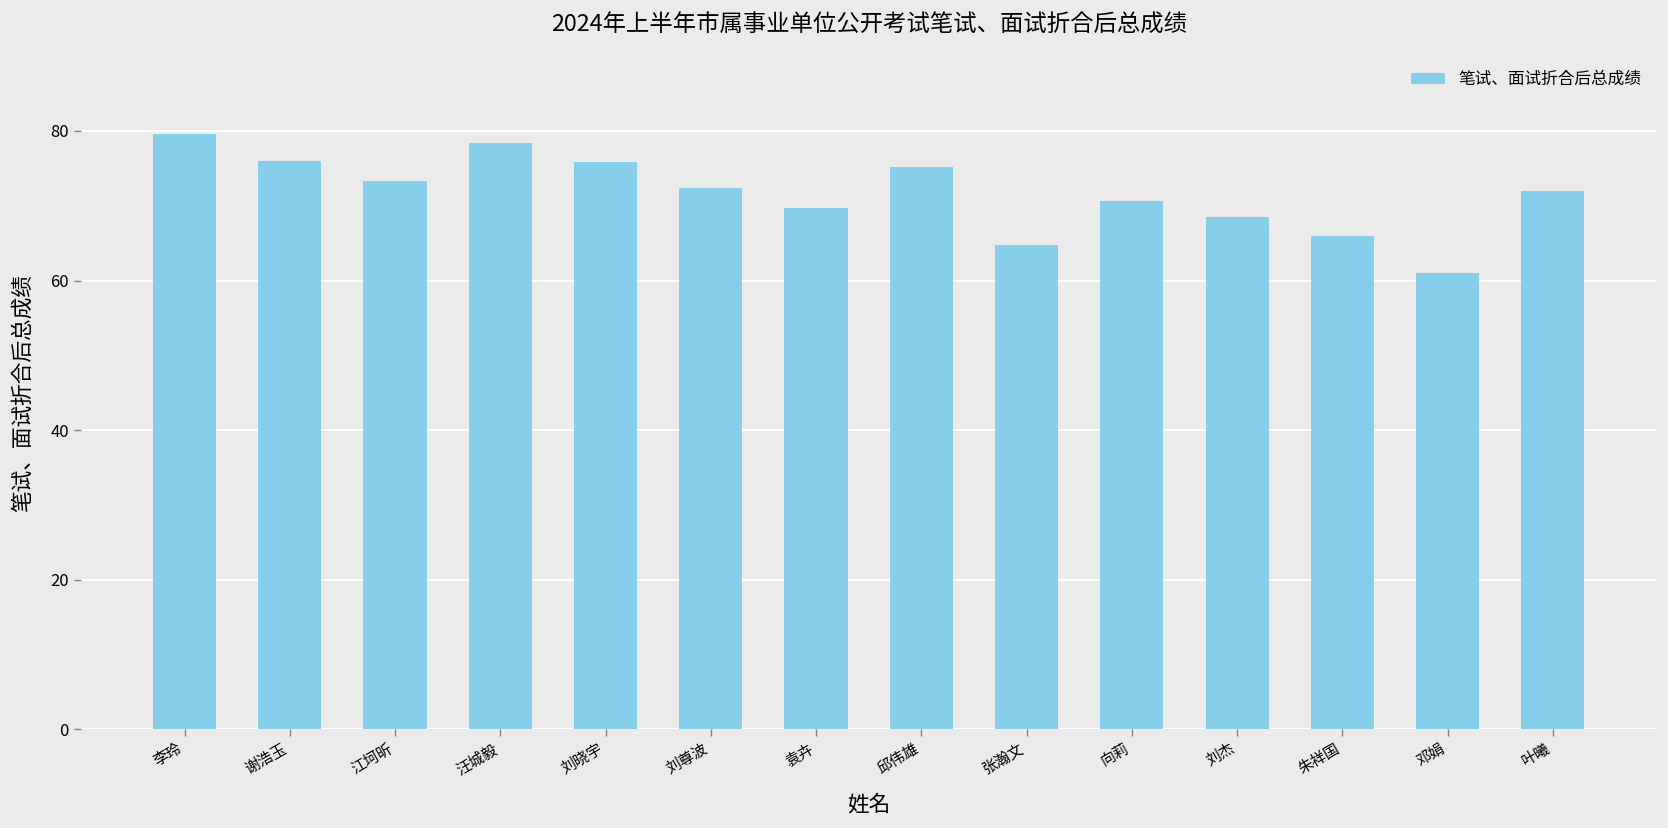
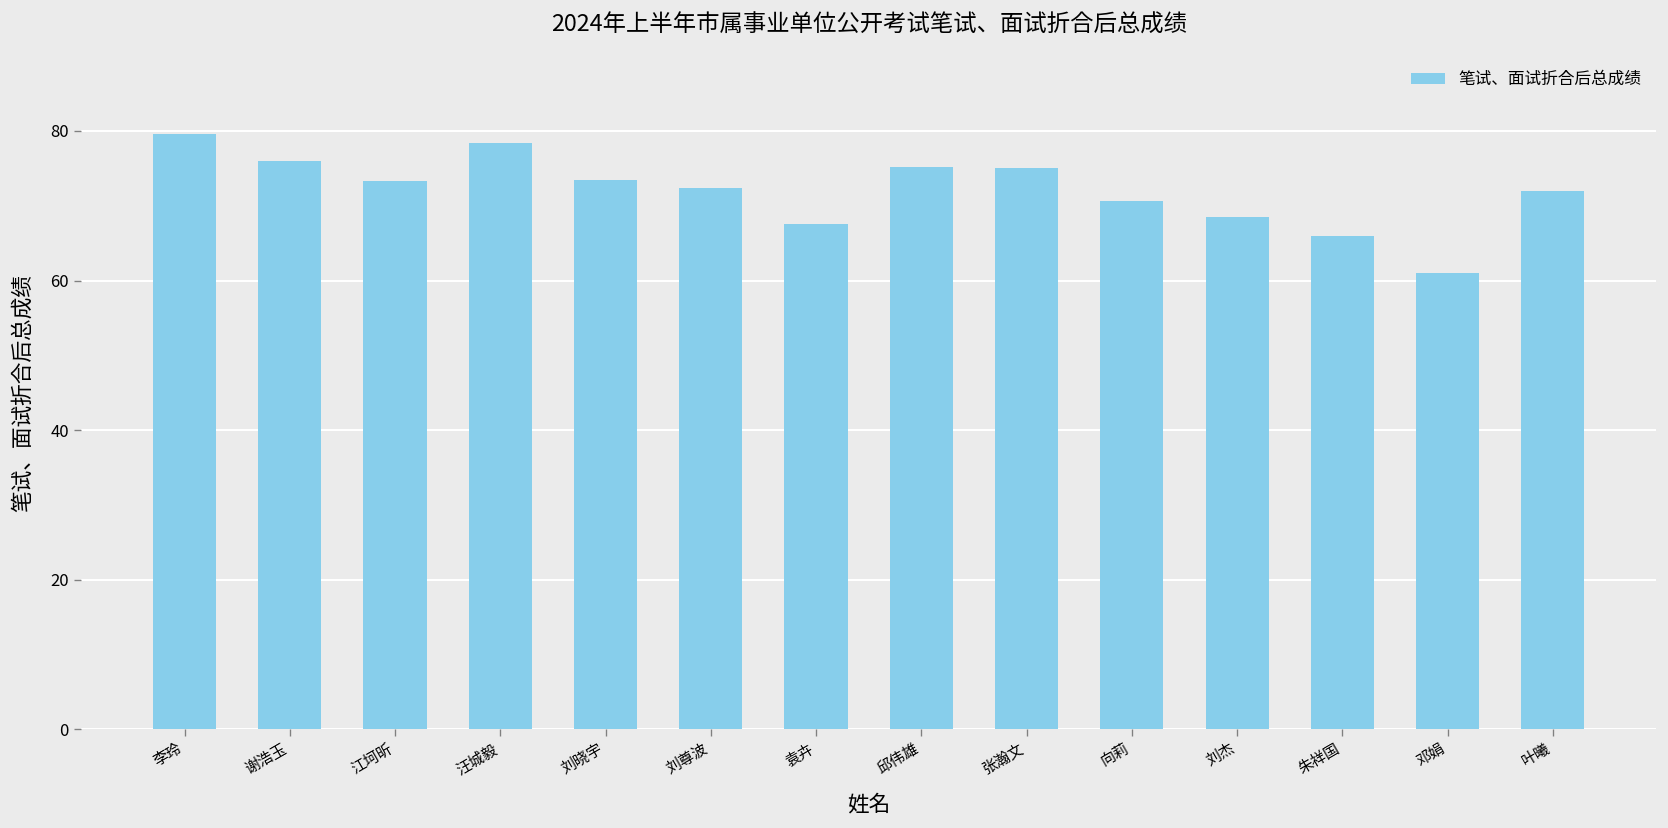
刘晓宇: 76 -> 73
袁卉: 70 -> 68
张瀚文: 65 -> 75
